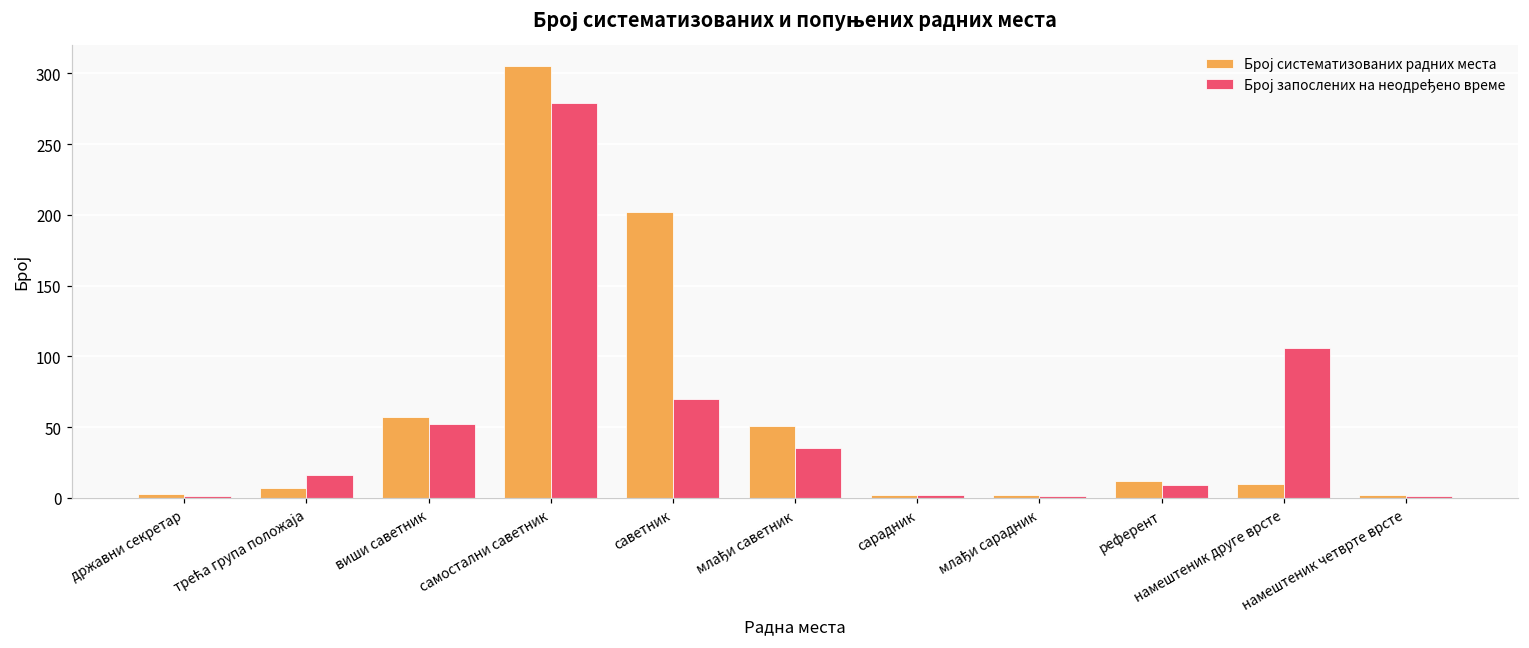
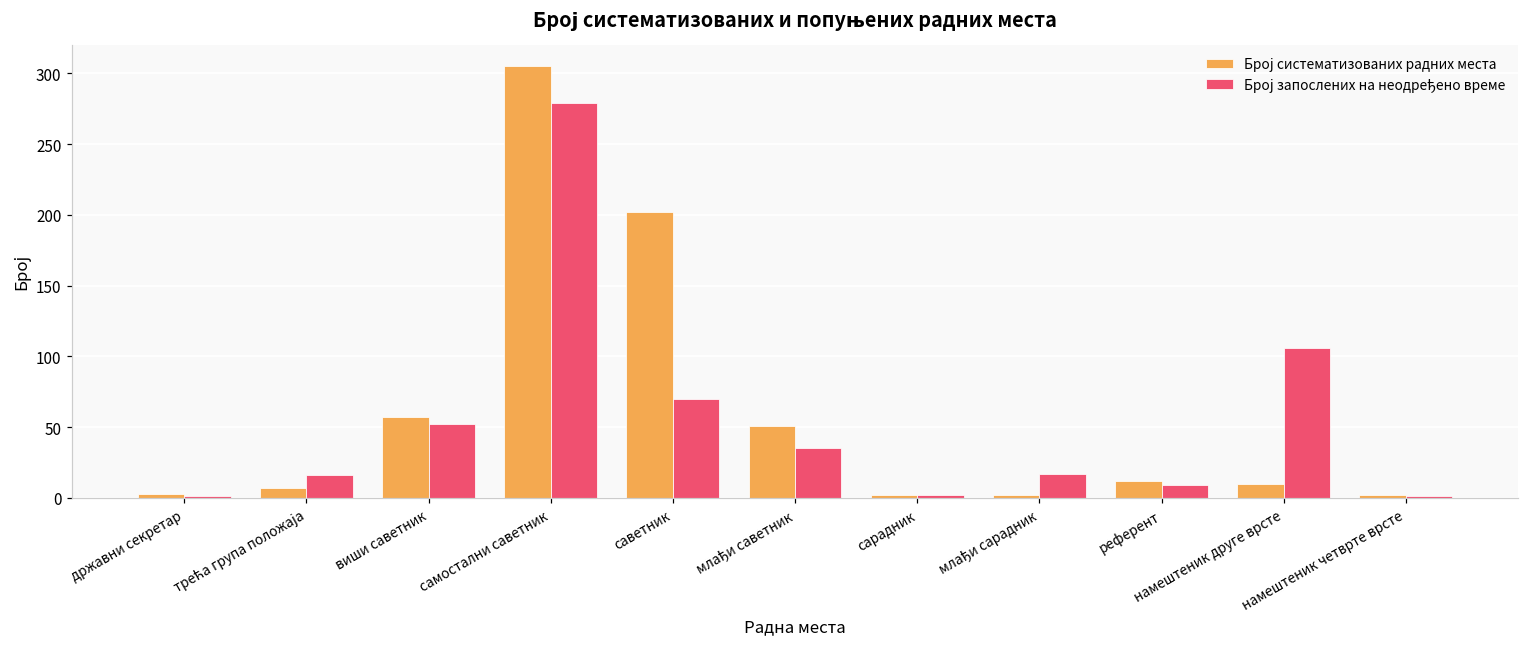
Број запослених на неодређено време, млађи сарадник: 1 -> 17
